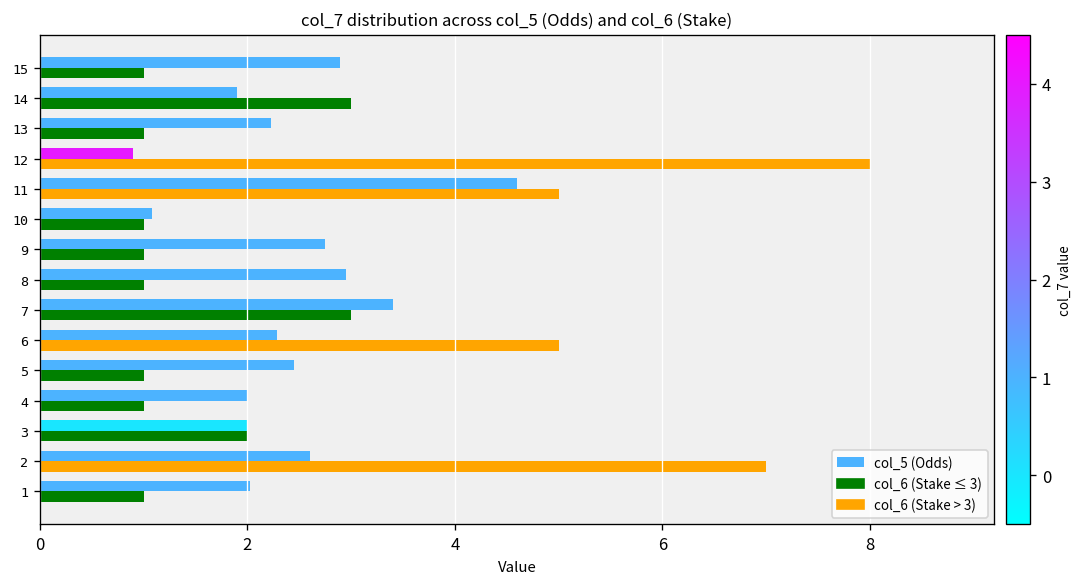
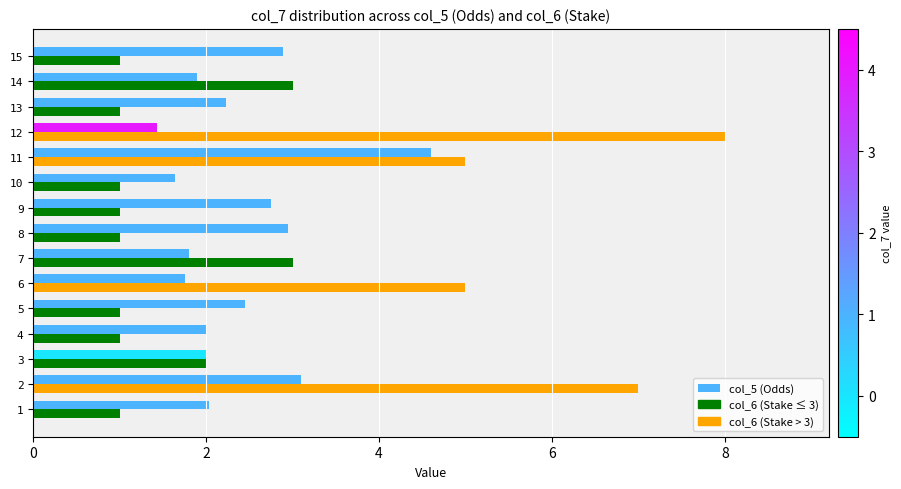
col_5 (Odds), 12: 0.9 -> 1.4
col_5 (Odds), 10: 1.1 -> 1.6
col_5 (Odds), 7: 3.4 -> 1.8
col_5 (Odds), 6: 2.3 -> 1.8
col_5 (Odds), 2: 2.6 -> 3.1
